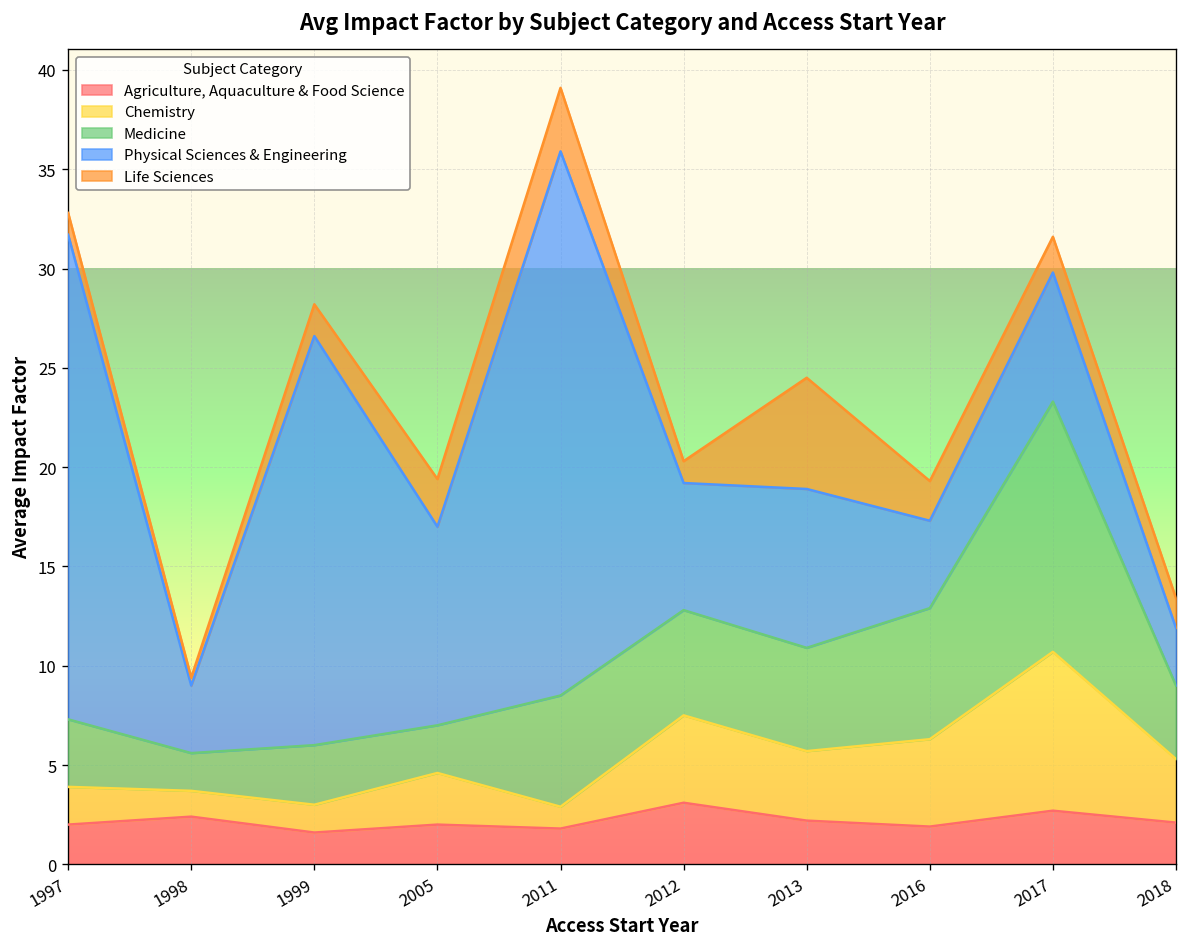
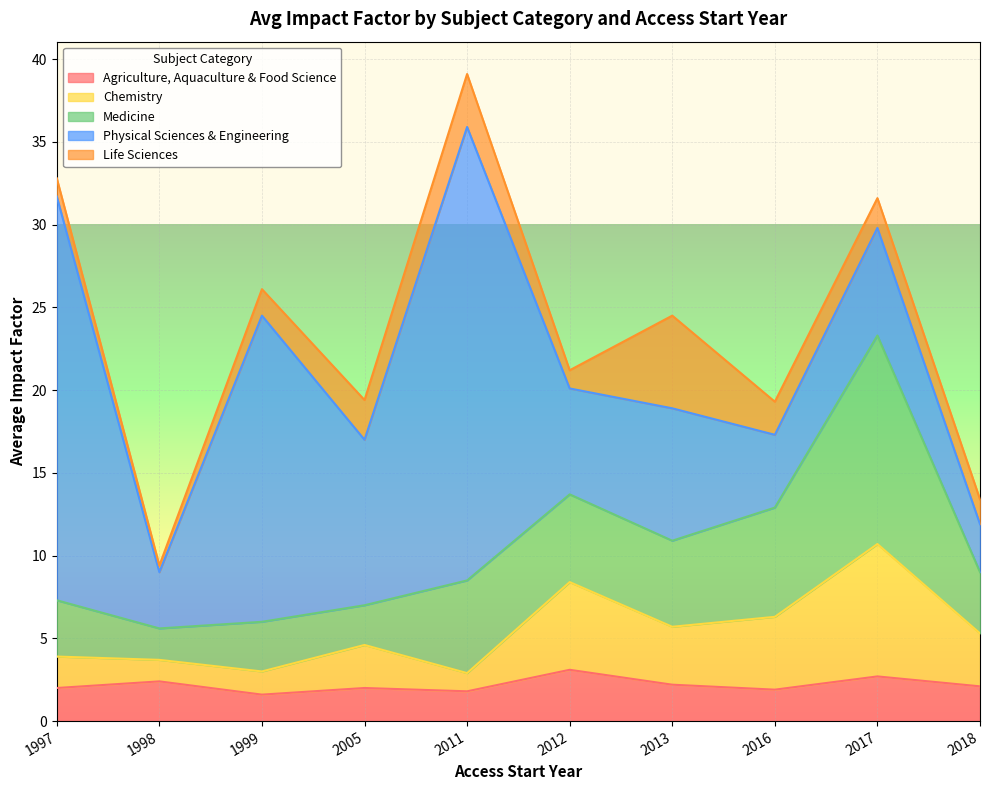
Physical Sciences & Engineering, 1999: 20.6 -> 18.5
Chemistry, 2012: 4.4 -> 5.3
